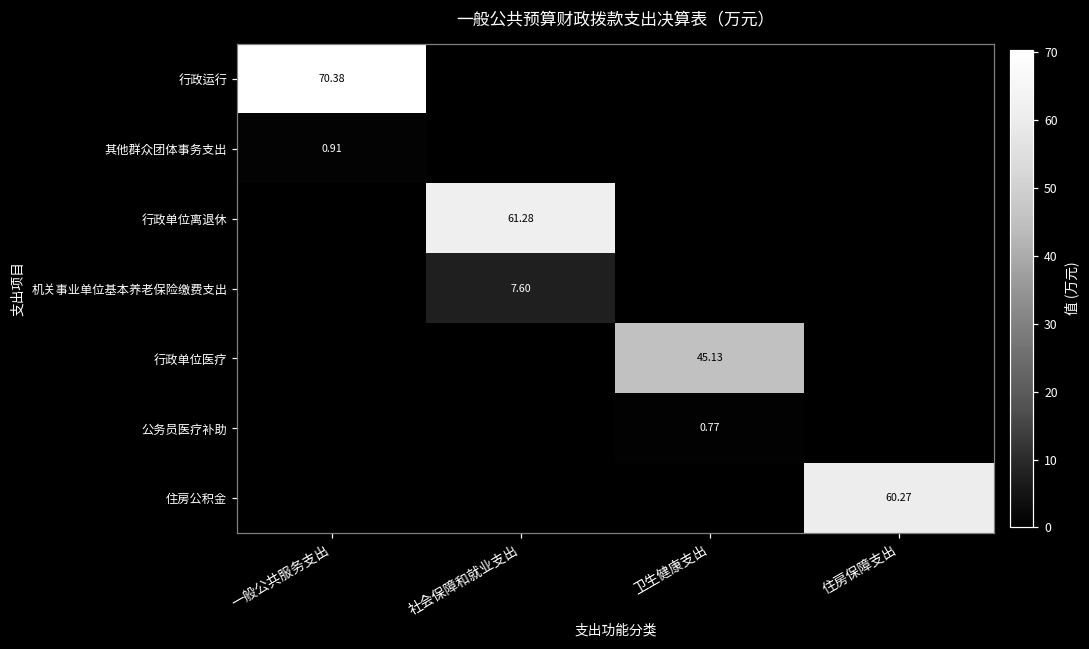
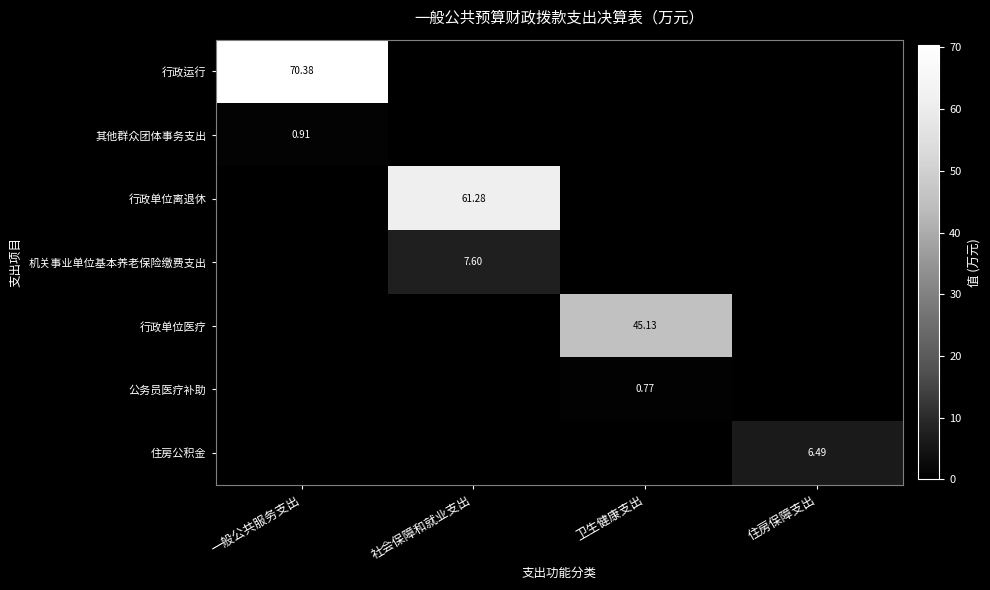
住房公积金, 住房保障支出: 60.27 -> 6.49
